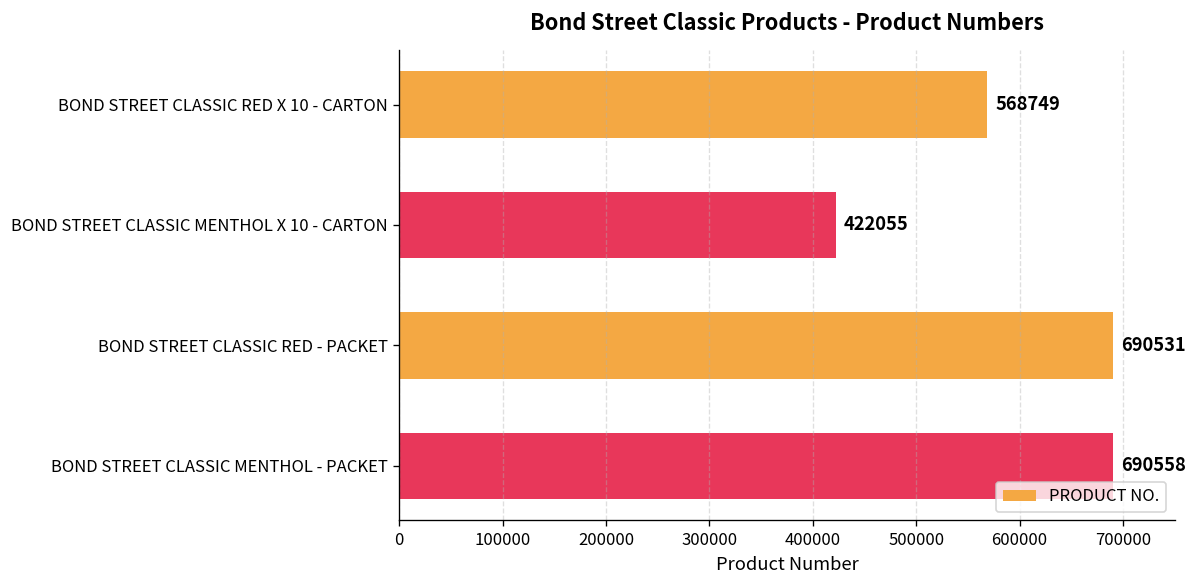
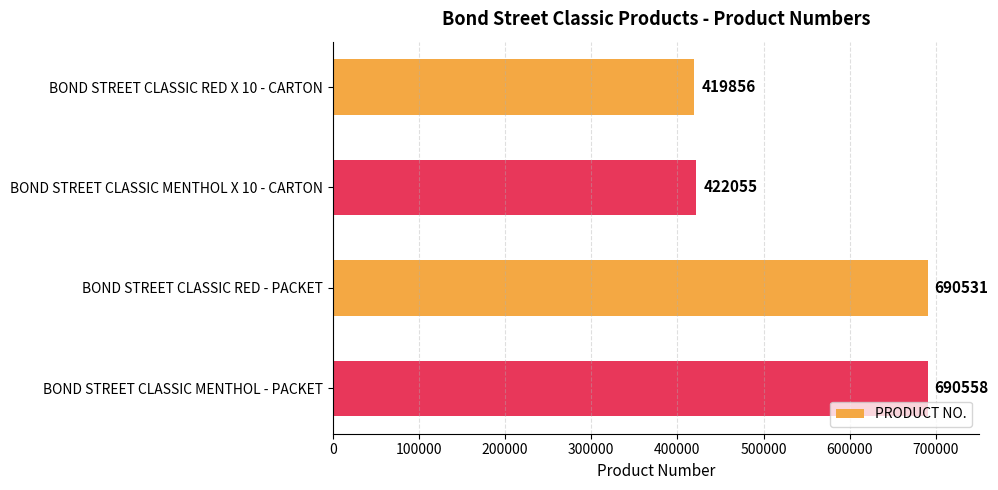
BOND STREET CLASSIC RED X 10 - CARTON: 568749 -> 419856
